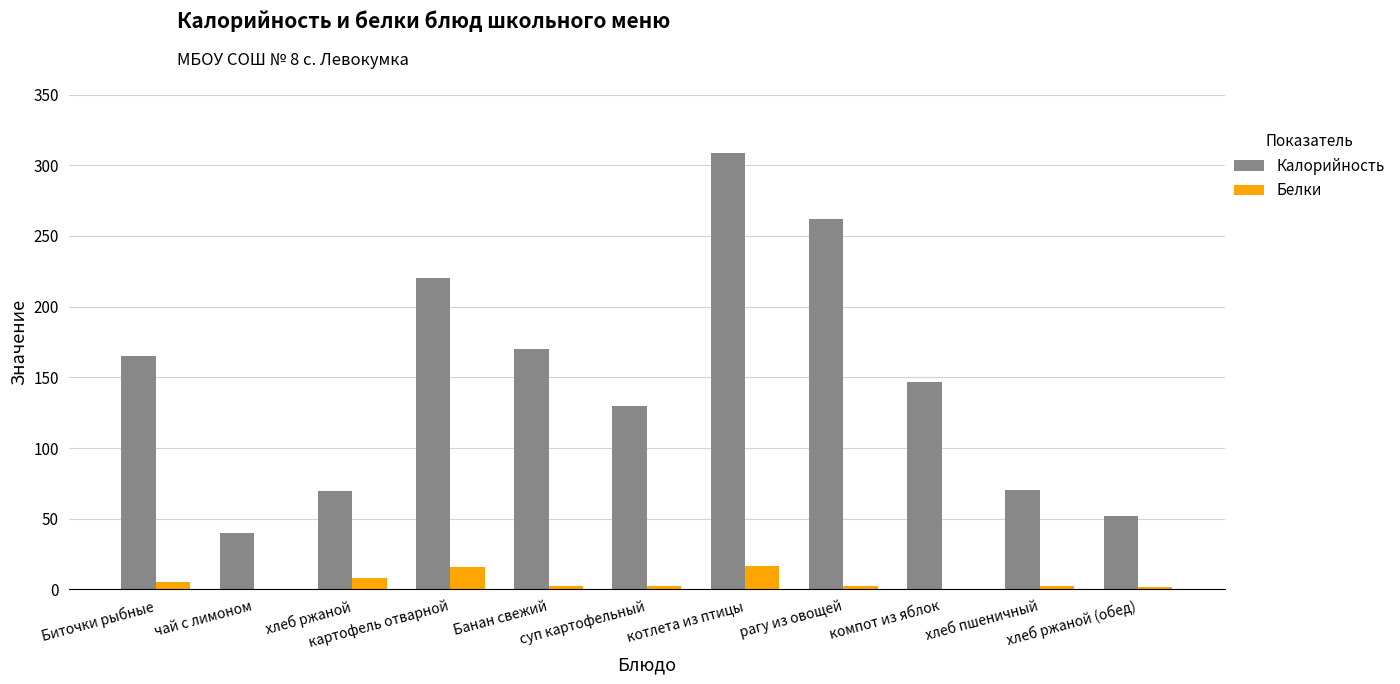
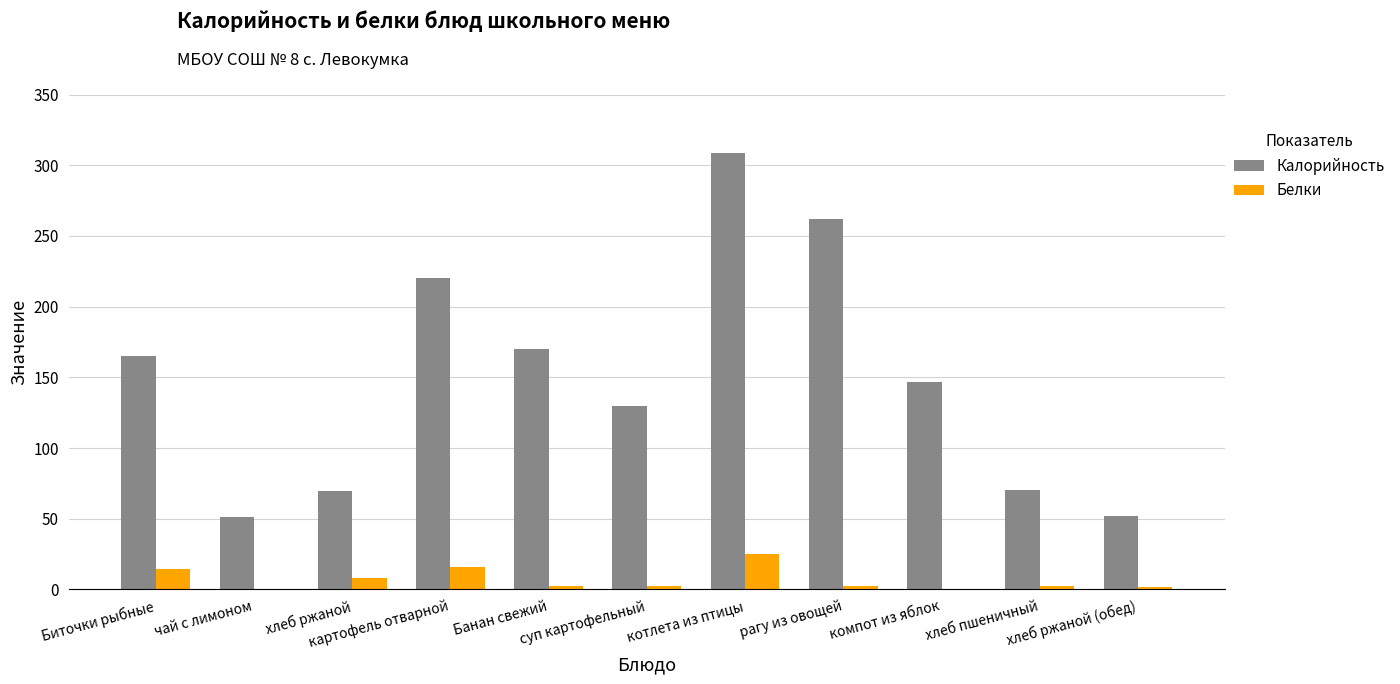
Белки, Биточки рыбные: 6 -> 15
Калорийность, чай с лимоном: 40 -> 51
Белки, котлета из птицы: 17 -> 25
